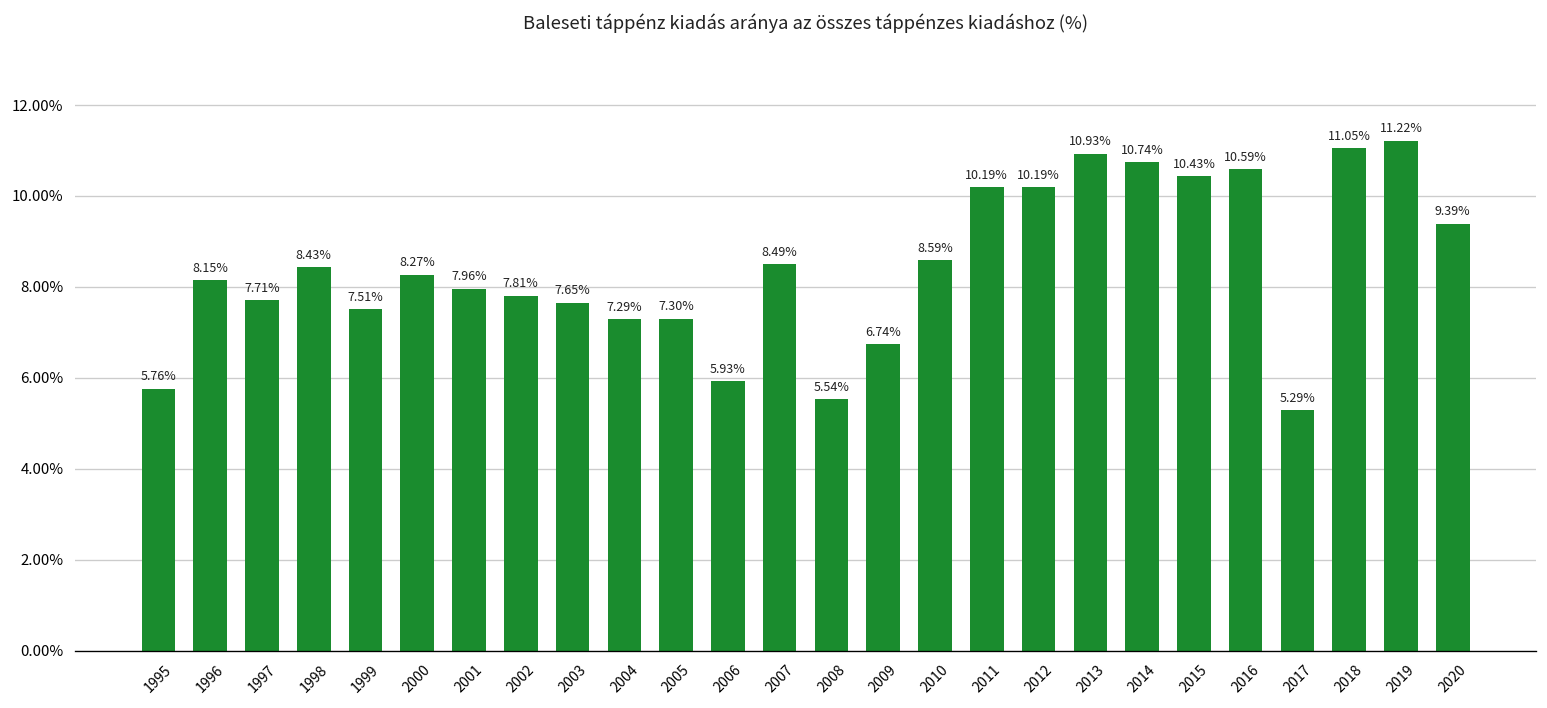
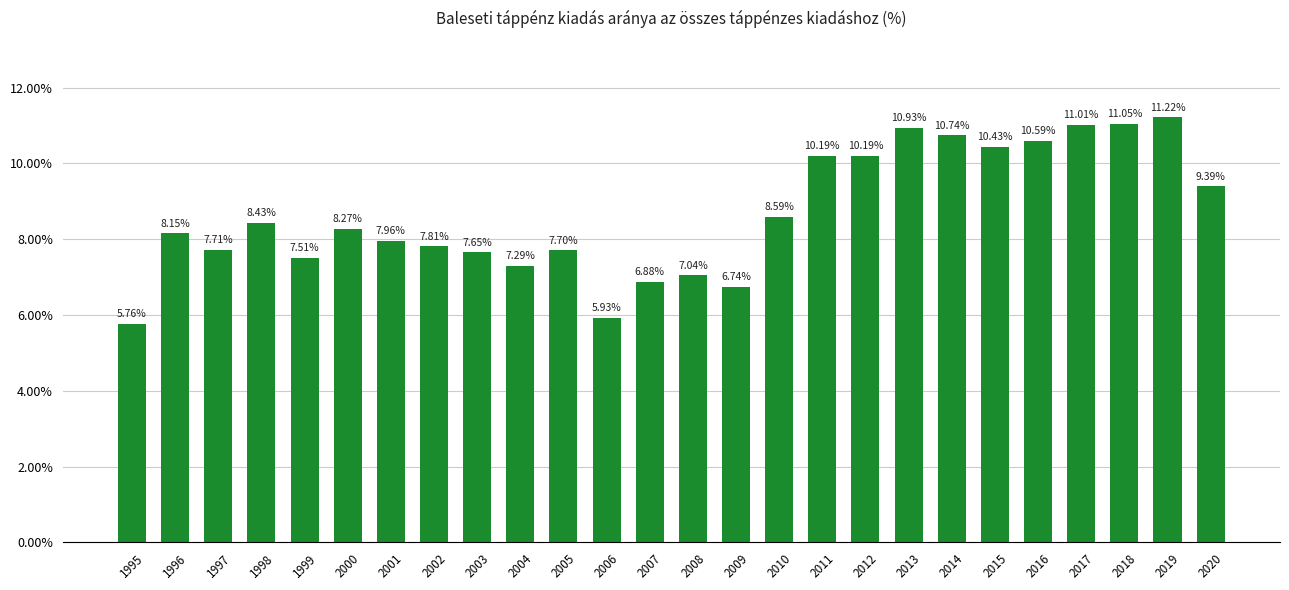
2005: 7.30% -> 7.70%
2007: 8.49% -> 6.88%
2008: 5.54% -> 7.04%
2017: 5.29% -> 11.01%
